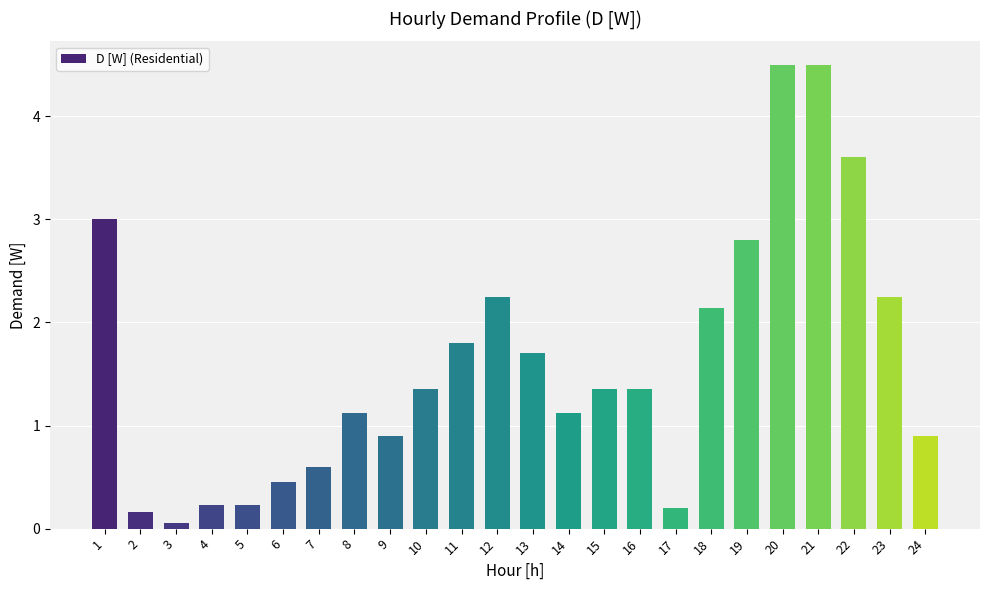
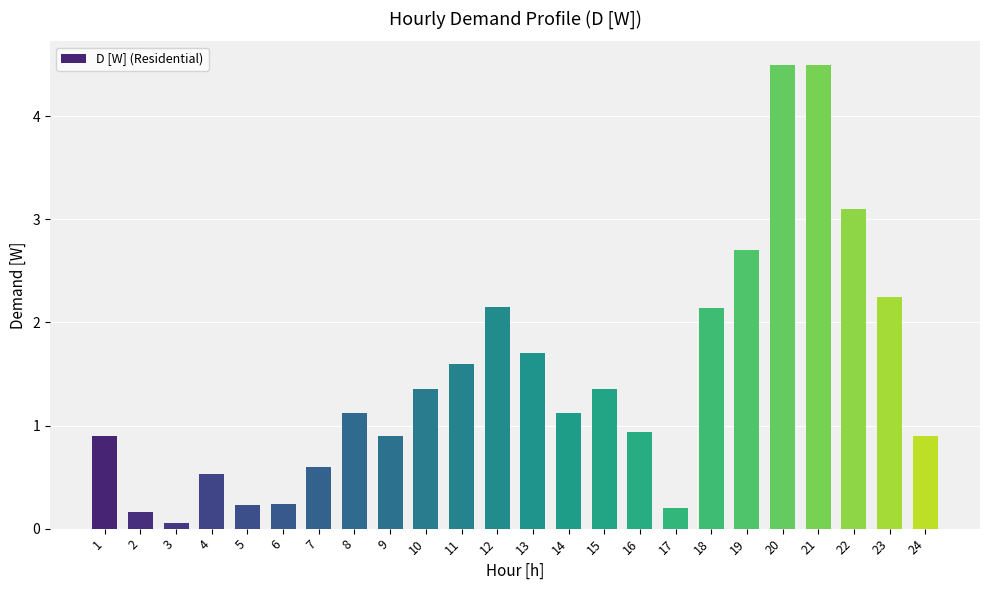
1: 3.0 -> 0.9
4: 0.23 -> 0.53
6: 0.45 -> 0.24
11: 1.8 -> 1.6
12: 2.25 -> 2.15
16: 1.35 -> 0.94
19: 2.8 -> 2.7
22: 3.6 -> 3.1
